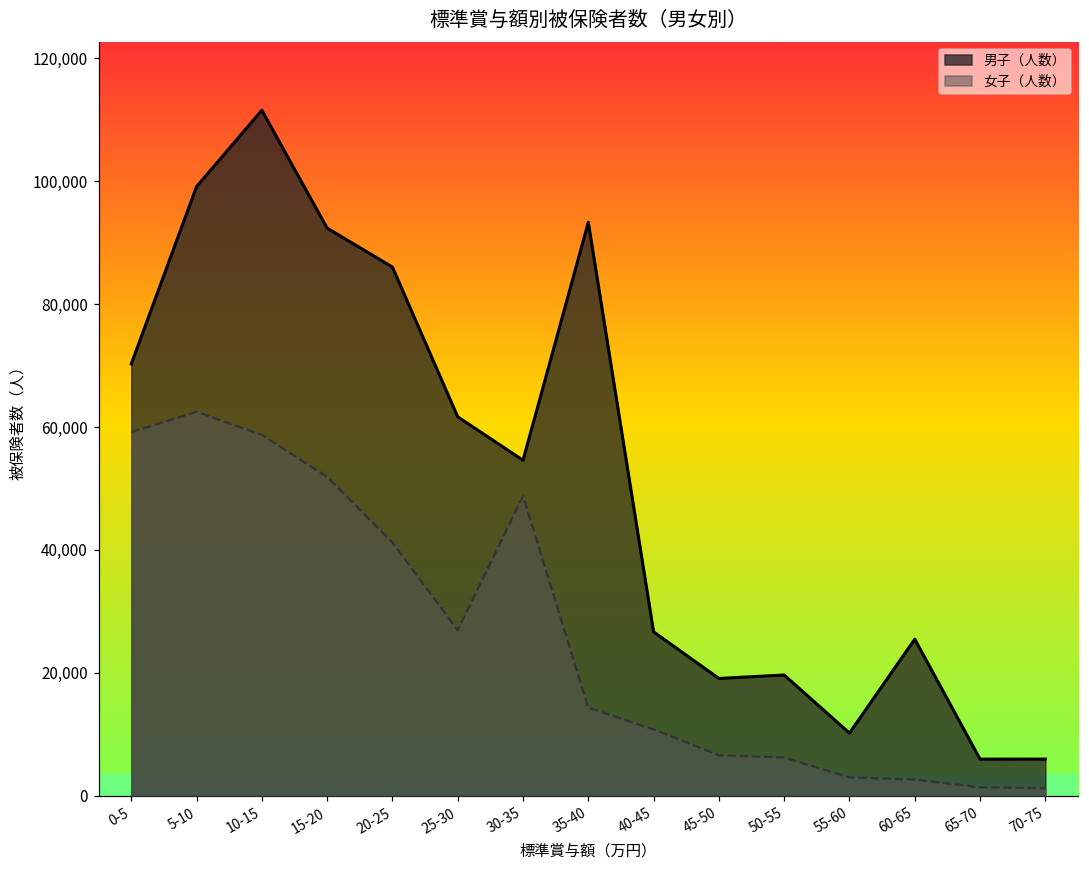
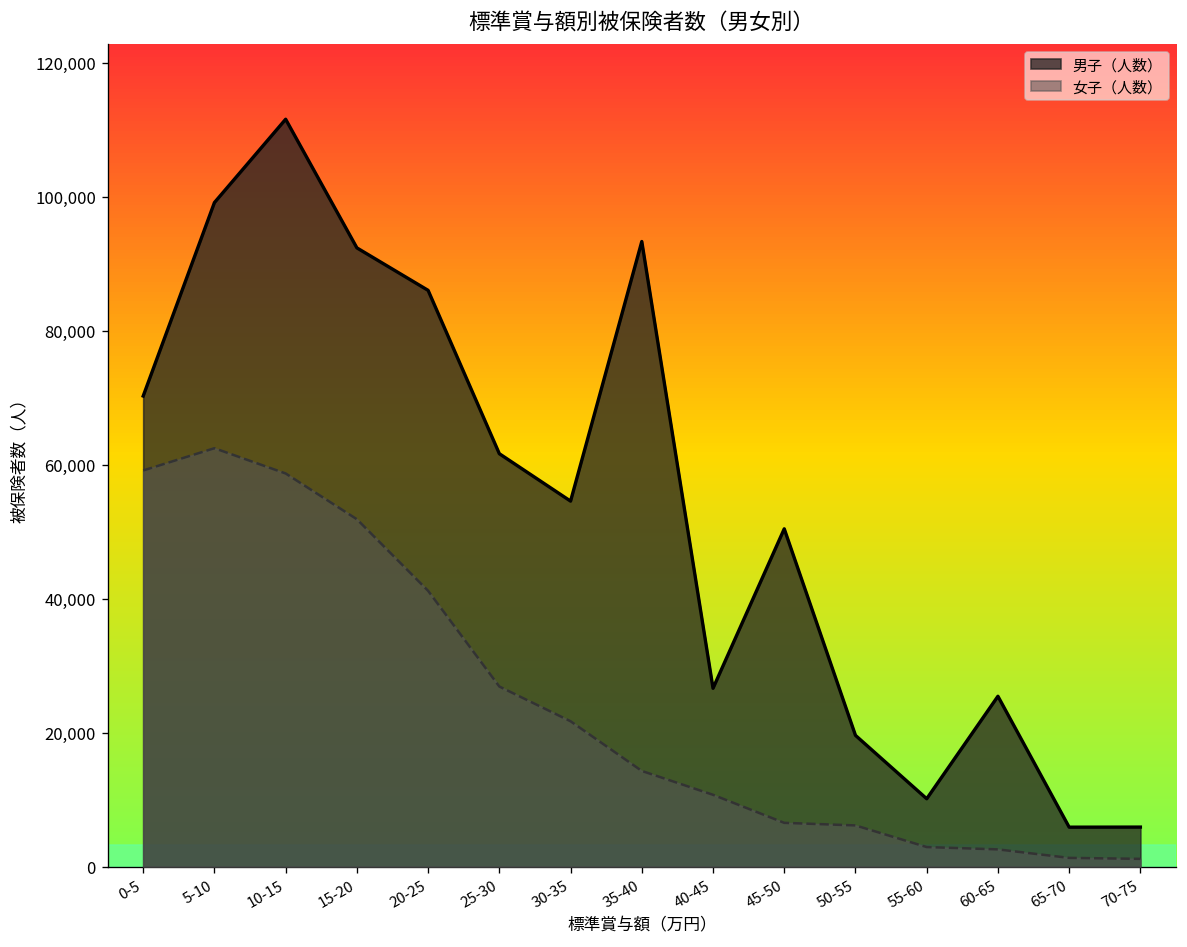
女子（人数）, 30-35: 49,000 -> 22,000
男子（人数）, 45-50: 19,000 -> 50,000
